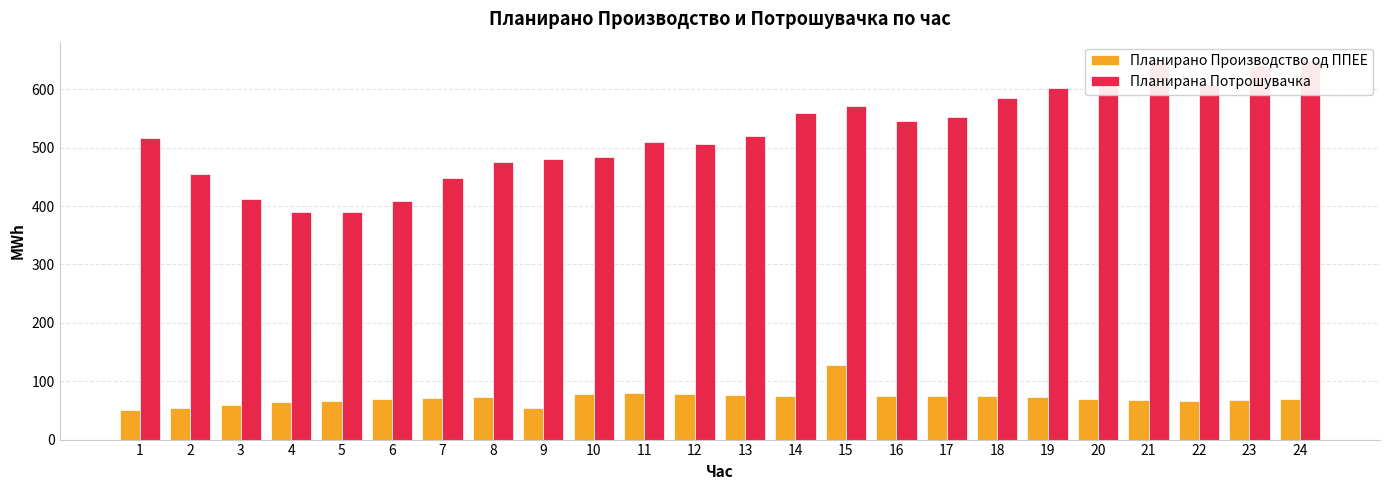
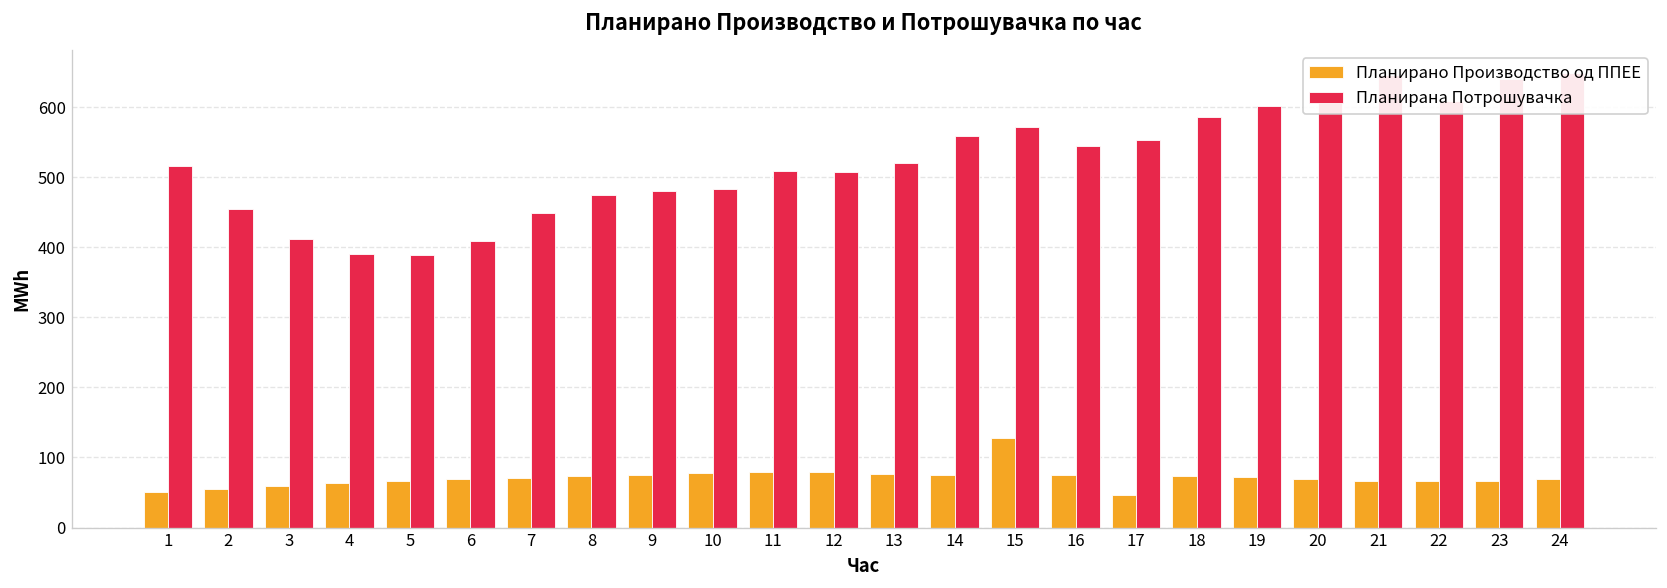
Планирано Производство од ППЕЕ, 9: 50 -> 80
Планирано Производство од ППЕЕ, 17: 70 -> 50
